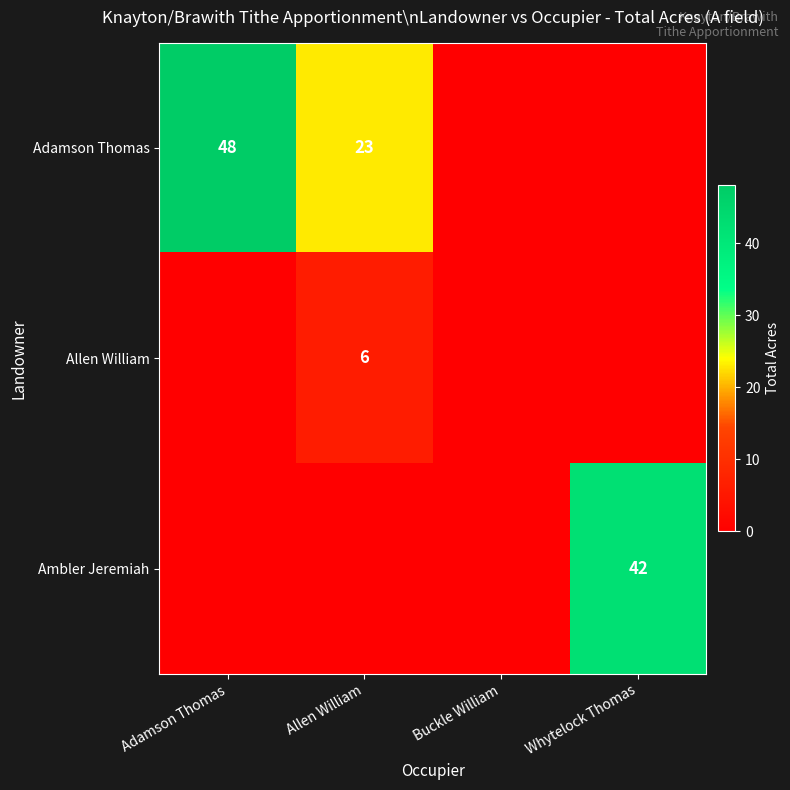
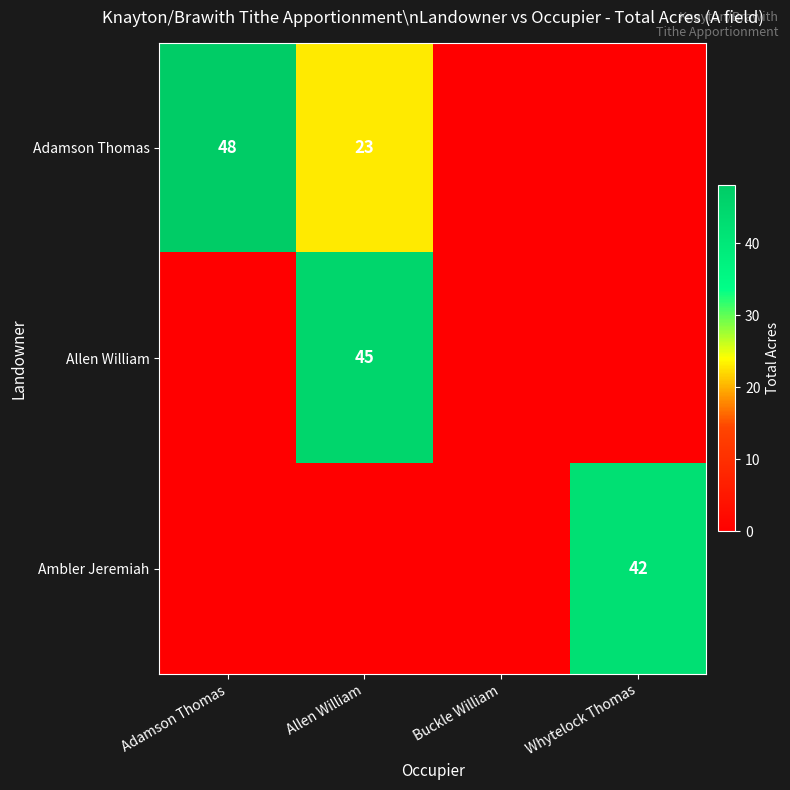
Allen William, Allen William: 6 -> 45
